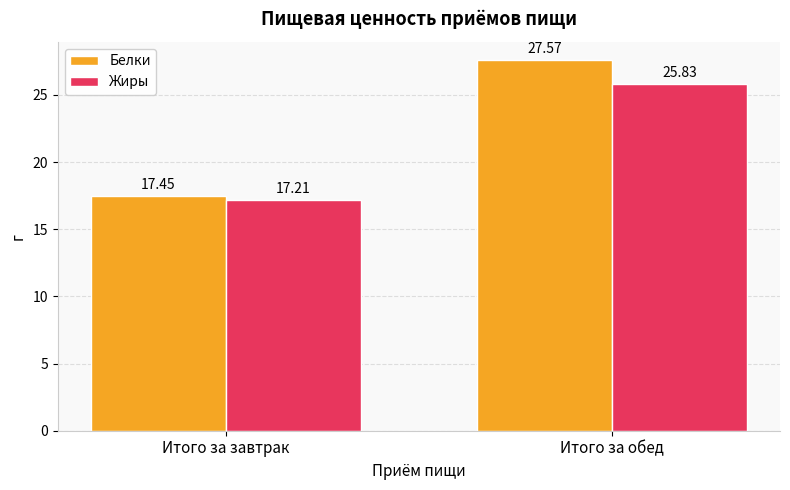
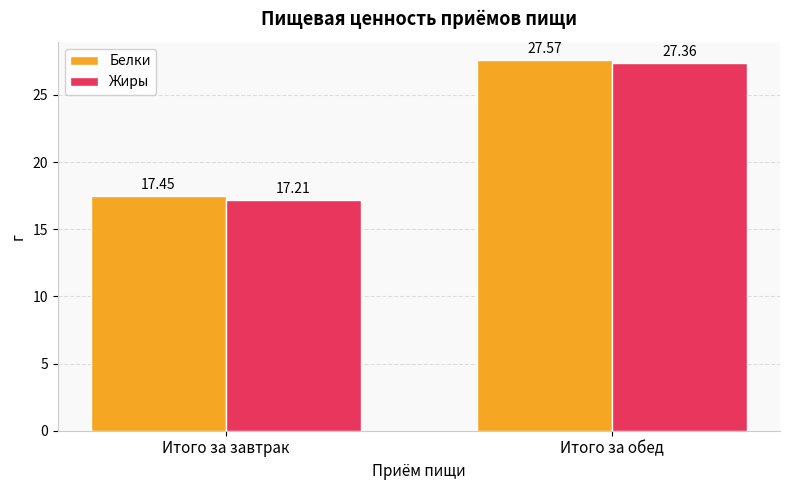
Жиры, Итого за обед: 25.83 -> 27.36
